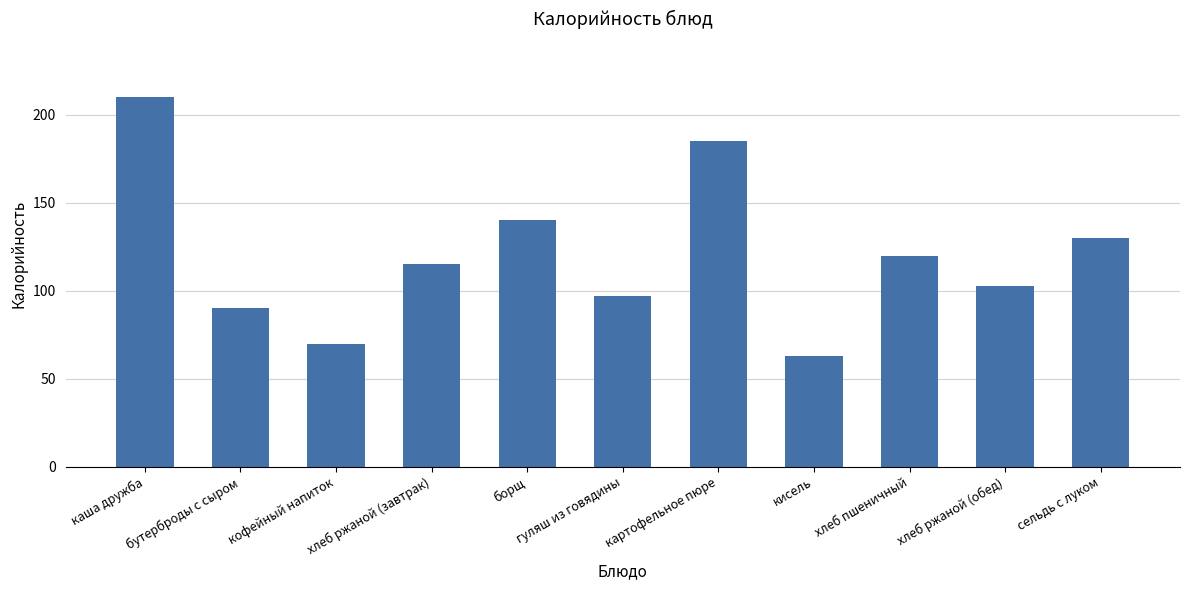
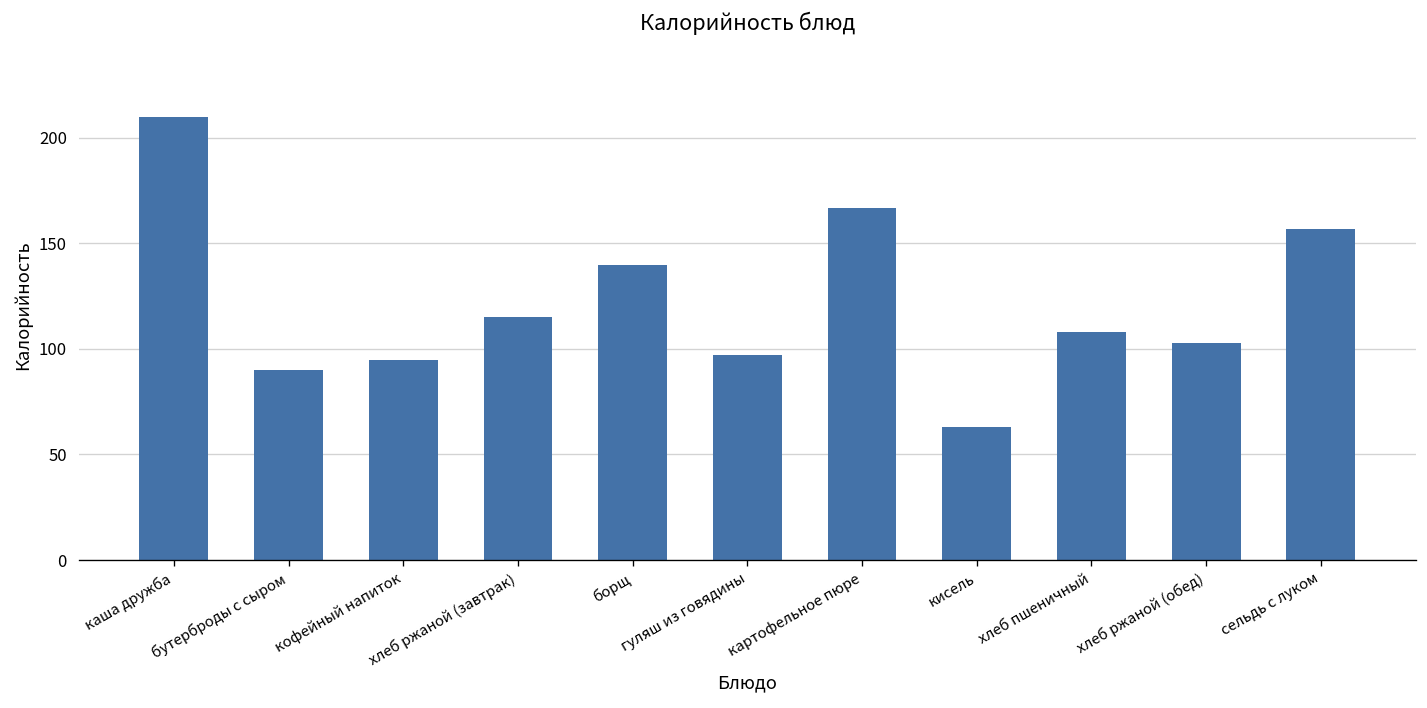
кофейный напиток: 70 -> 95
картофельное пюре: 185 -> 167
хлеб пшеничный: 120 -> 108
сельдь с луком: 130 -> 157
